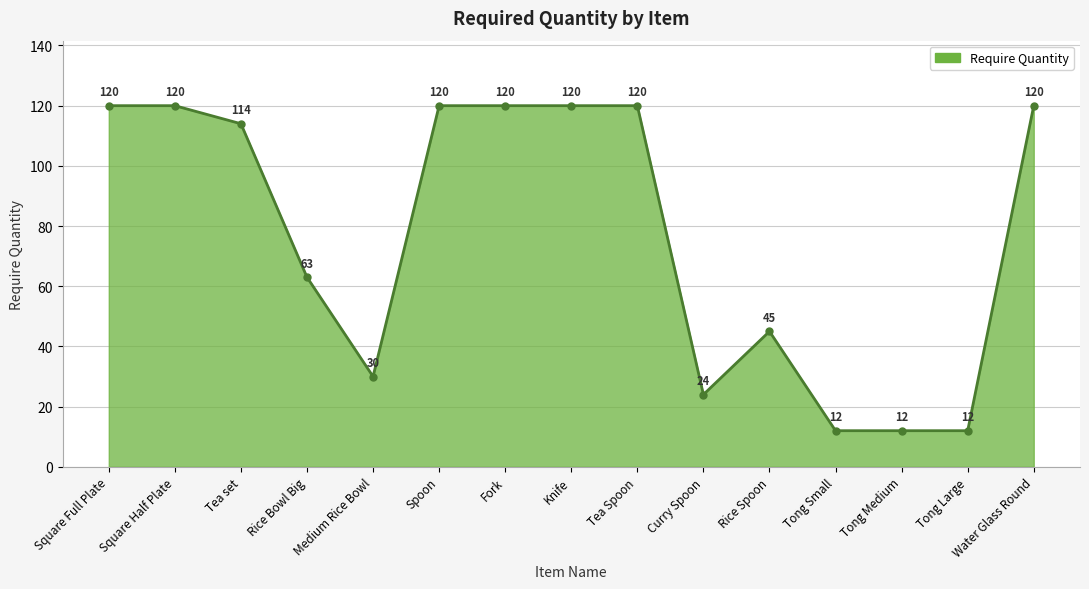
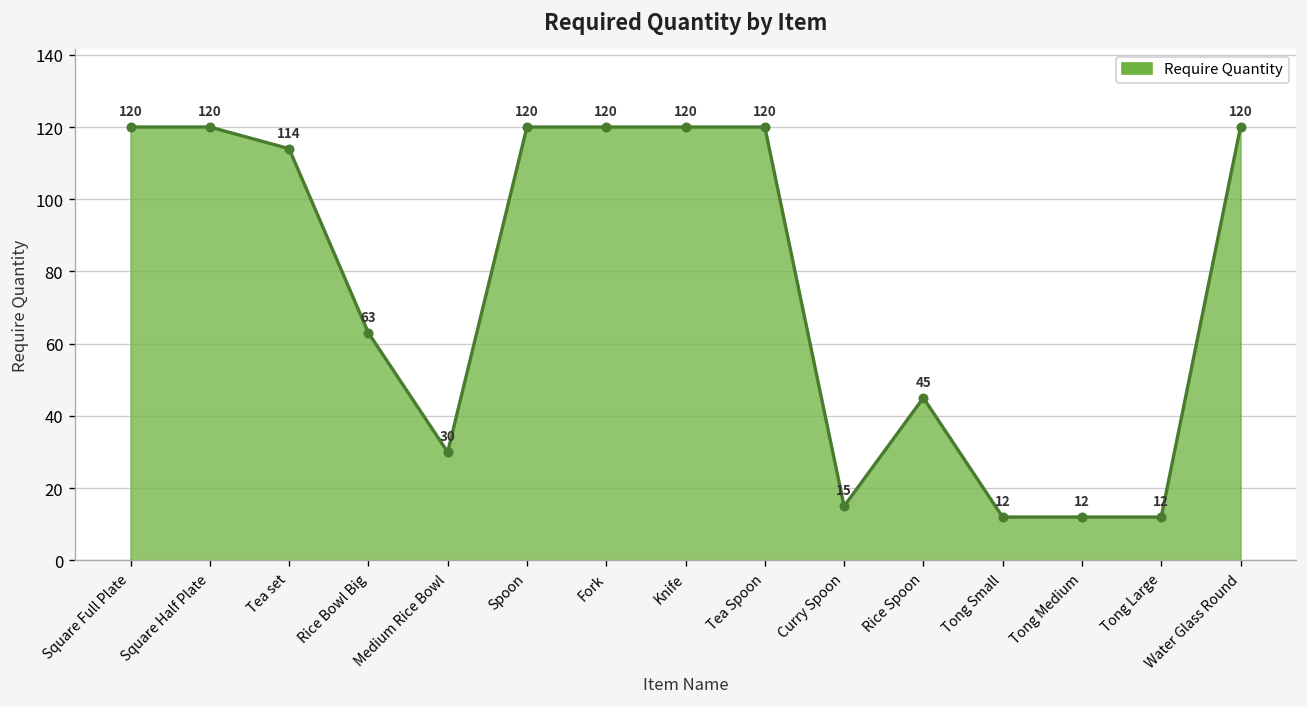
Curry Spoon: 24 -> 15
